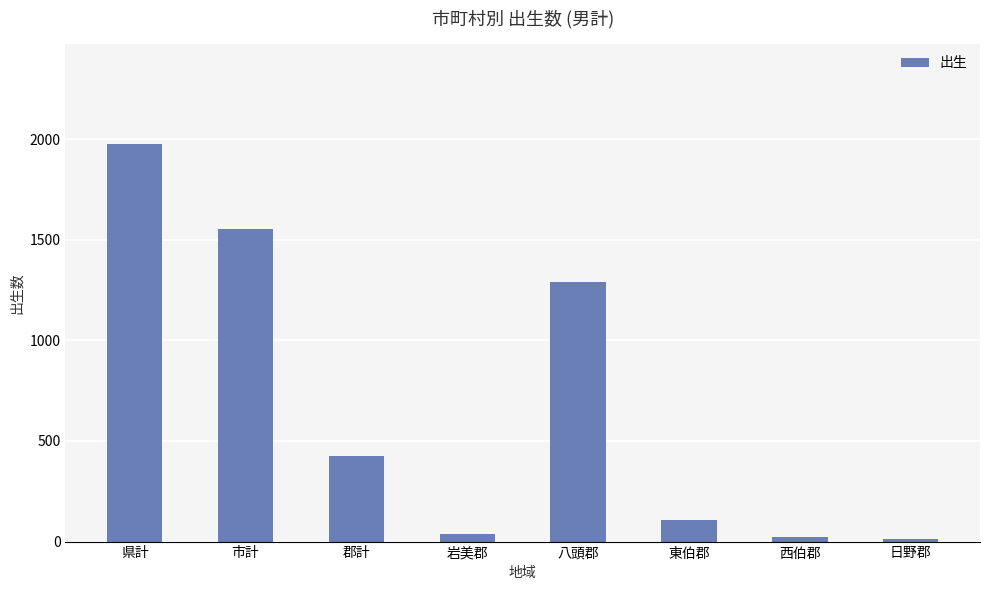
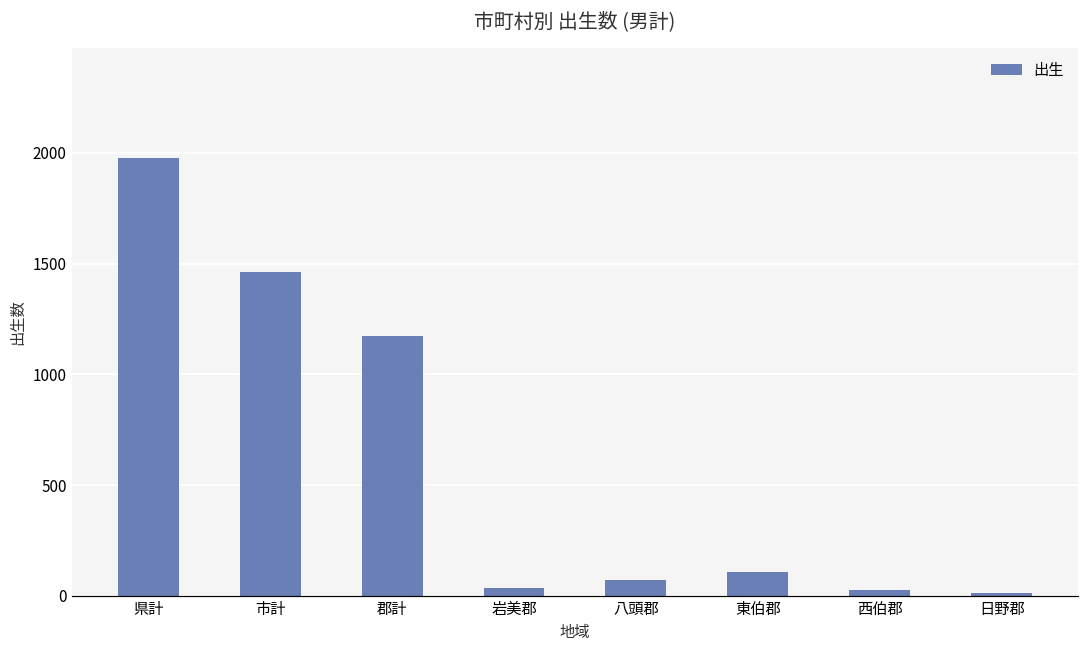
市計: 1550 -> 1460
郡計: 430 -> 1170
八頭郡: 1290 -> 70
